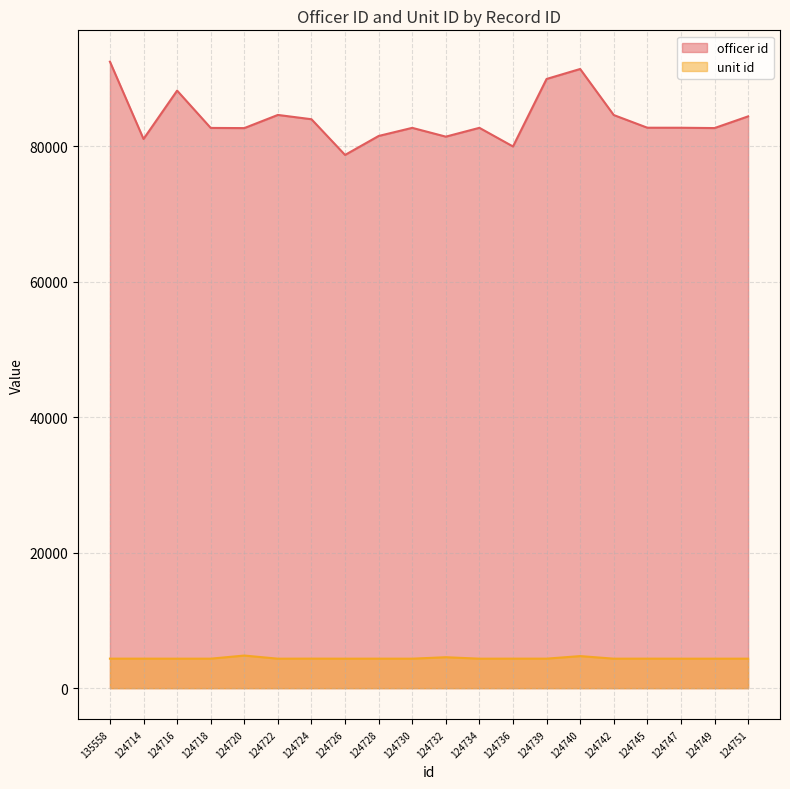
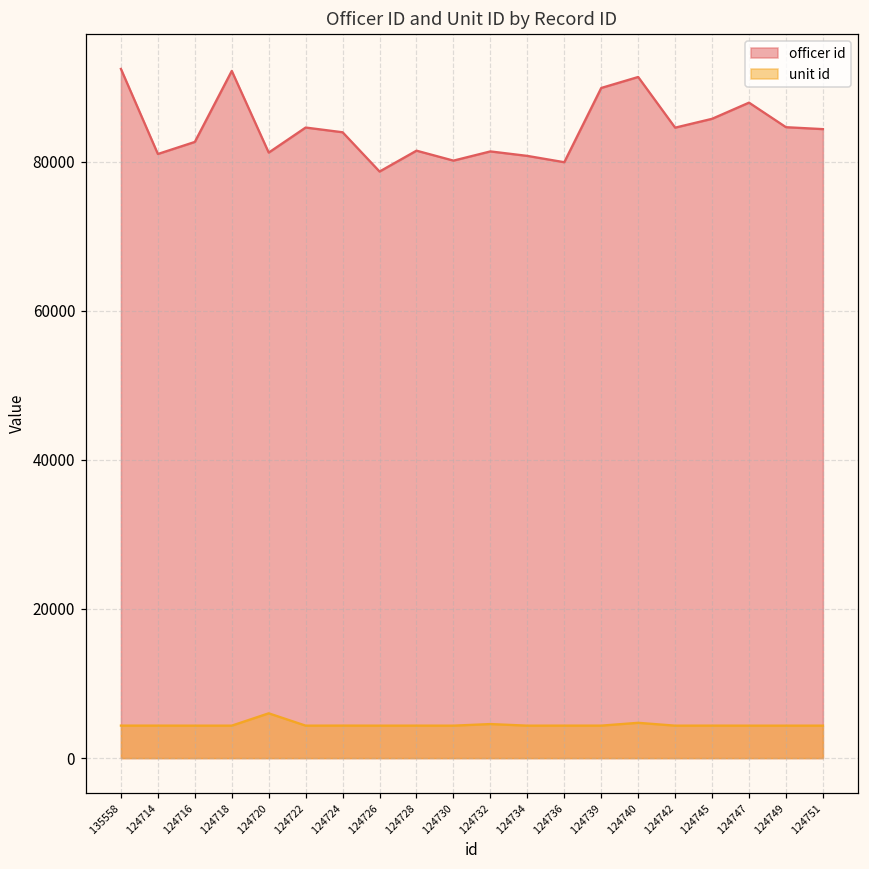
officer id, 124716: 88000 -> 83000
officer id, 124718: 83000 -> 92000
officer id, 124720: 83000 -> 81000
unit id, 124720: 5000 -> 6000
officer id, 124730: 83000 -> 80000
officer id, 124734: 83000 -> 81000
officer id, 124745: 83000 -> 86000
officer id, 124747: 83000 -> 88000
officer id, 124749: 83000 -> 85000
